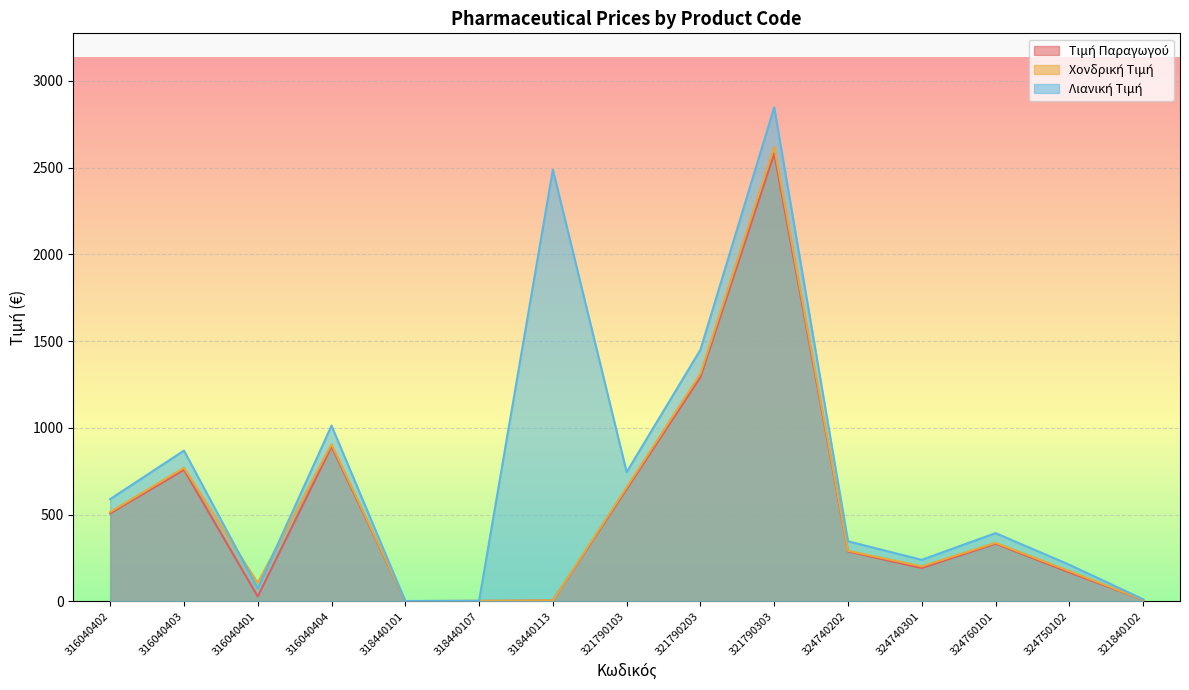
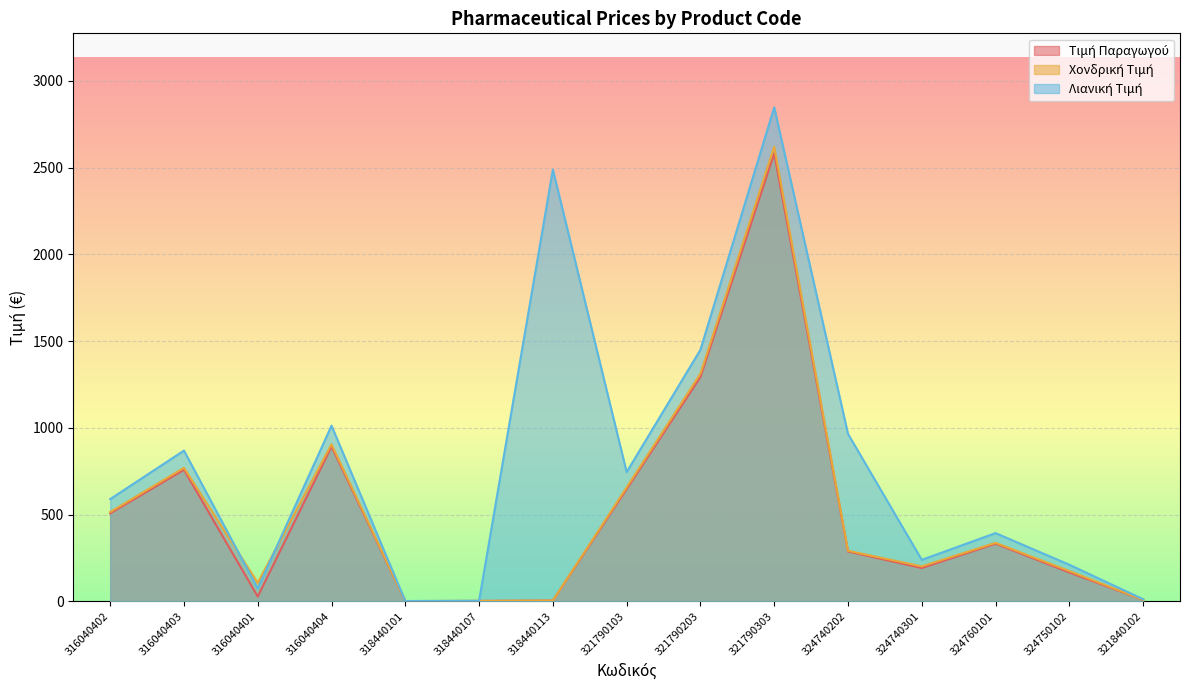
Λιανική Τιμή, 324740202: 350 -> 960
